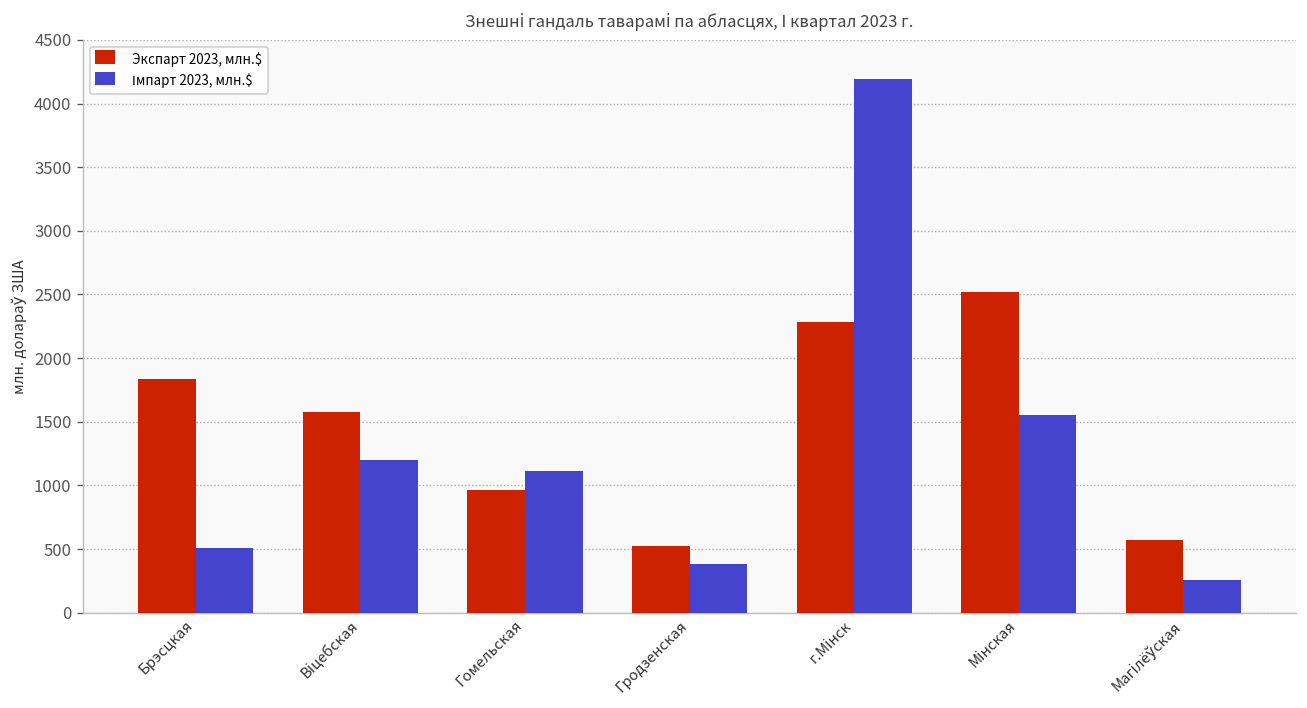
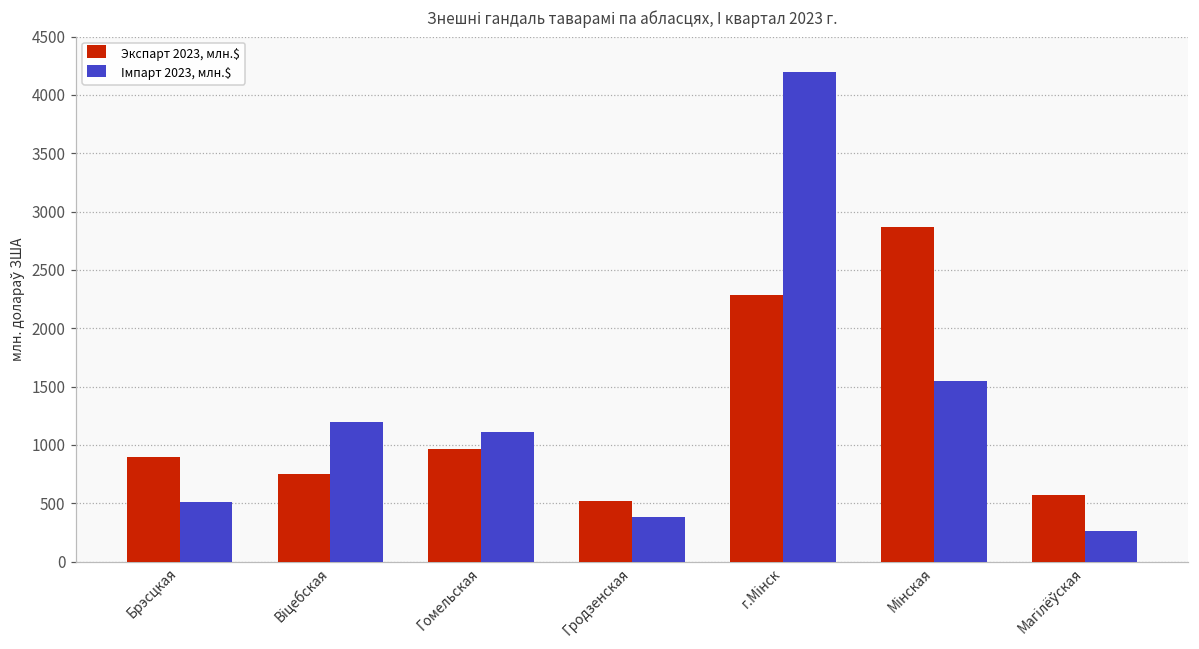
Экспарт 2023, млн.$, Брэсцкая: 1840 -> 900
Экспарт 2023, млн.$, Віцебская: 1570 -> 750
Экспарт 2023, млн.$, Мінская: 2520 -> 2870
